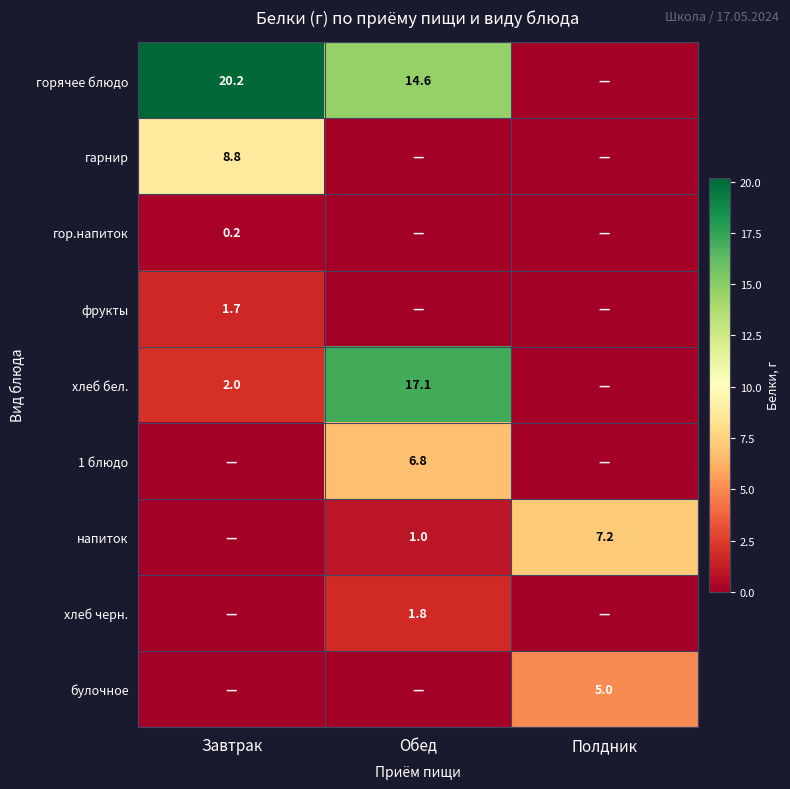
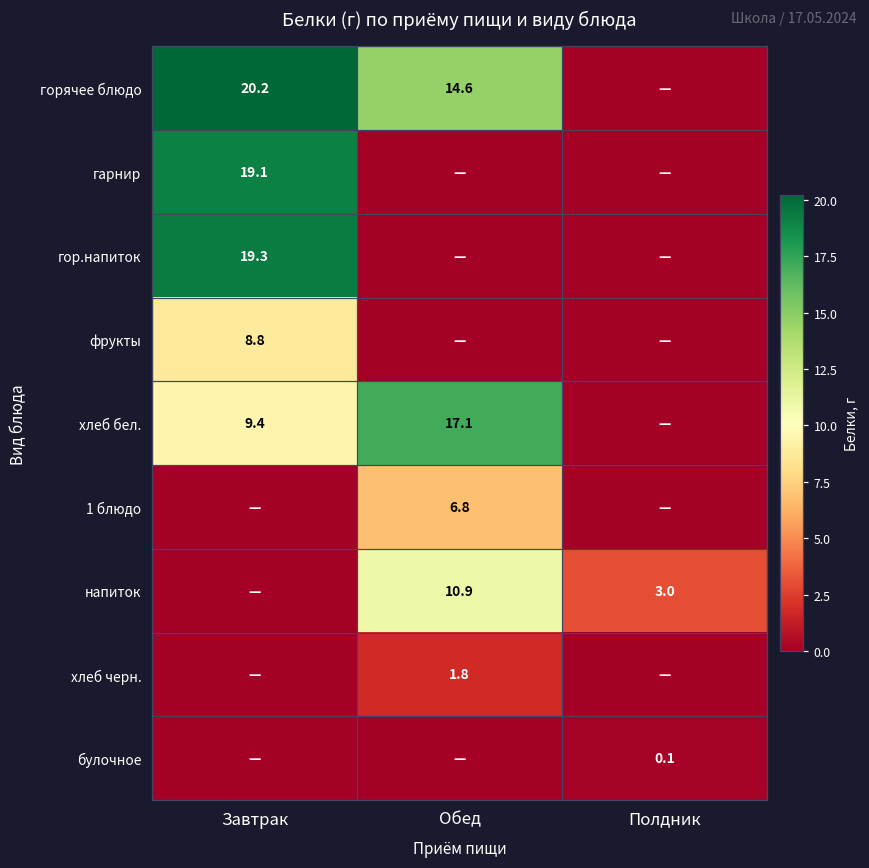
гарнир, Завтрак: 8.8 -> 19.1
гор.напиток, Завтрак: 0.2 -> 19.3
фрукты, Завтрак: 1.7 -> 8.8
хлеб бел., Завтрак: 2.0 -> 9.4
напиток, Обед: 1.0 -> 10.9
напиток, Полдник: 7.2 -> 3.0
булочное, Полдник: 5.0 -> 0.1
